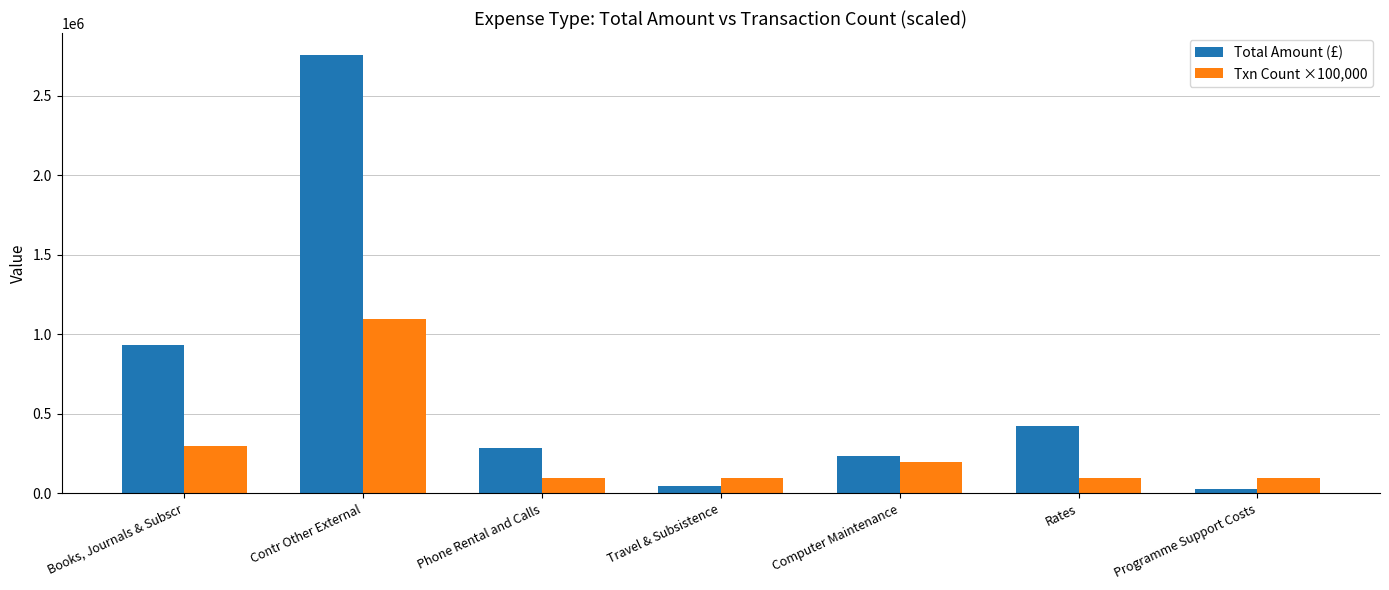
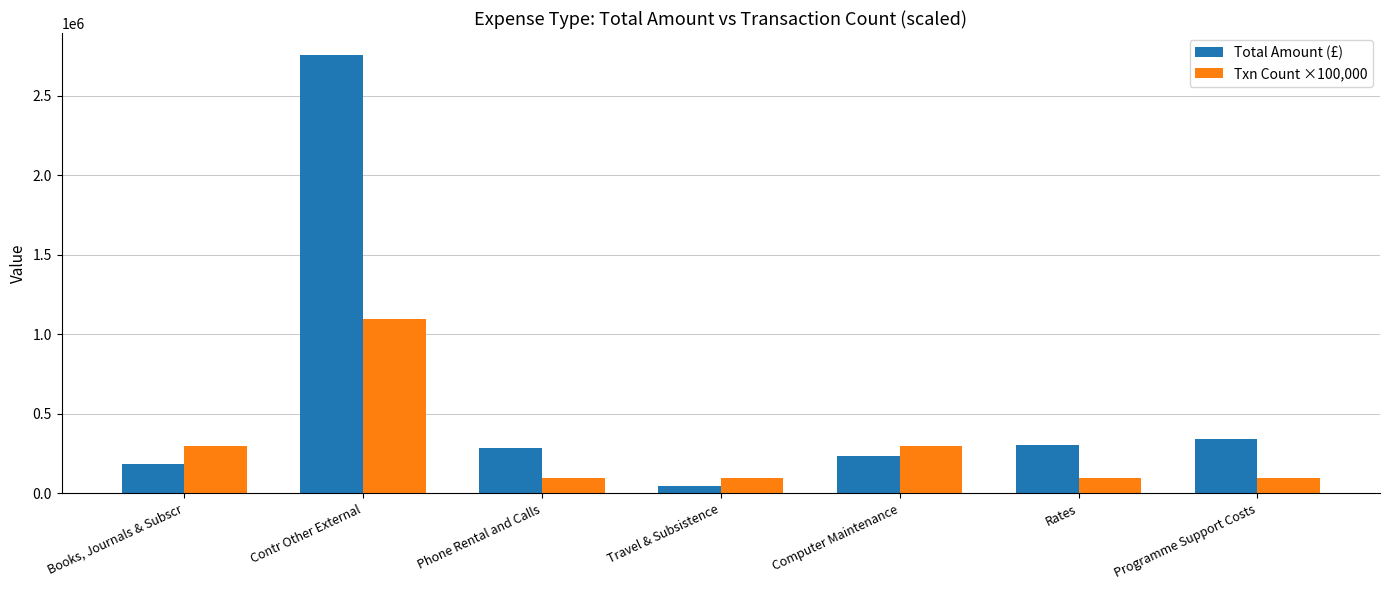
Total Amount (£), Books, Journals & Subscr: 930000 -> 190000
Txn Count ×100,000, Computer Maintenance: 200000 -> 300000
Total Amount (£), Rates: 430000 -> 310000
Total Amount (£), Programme Support Costs: 30000 -> 340000
